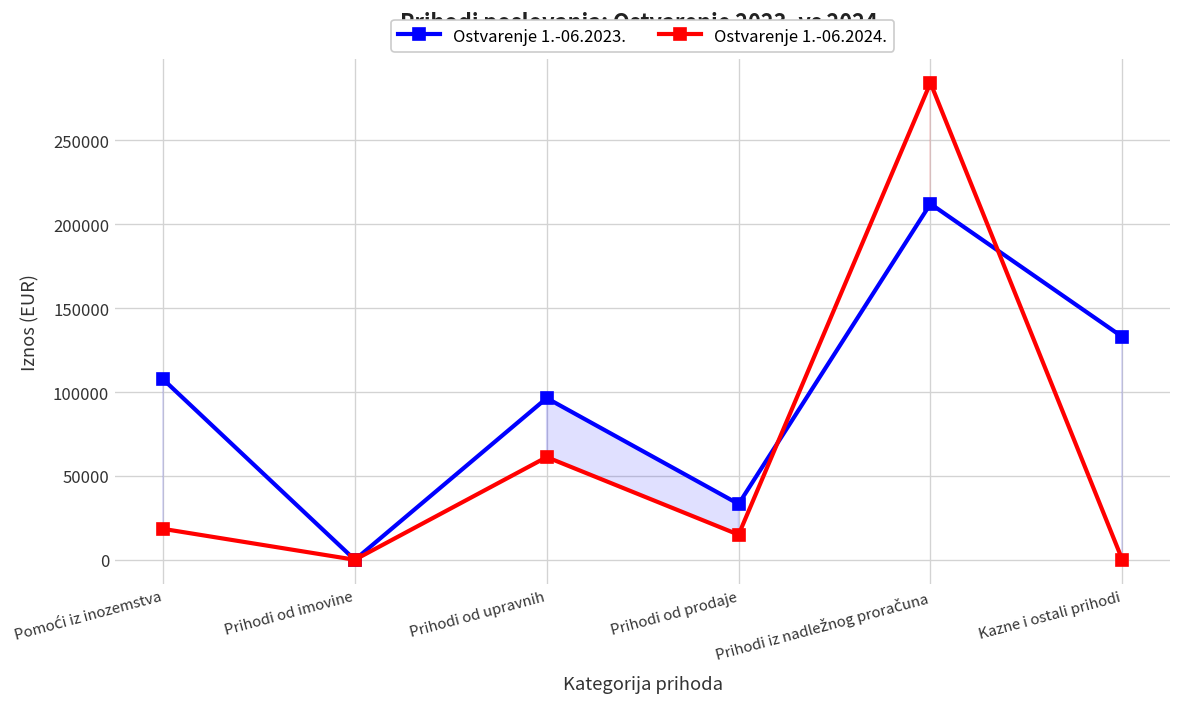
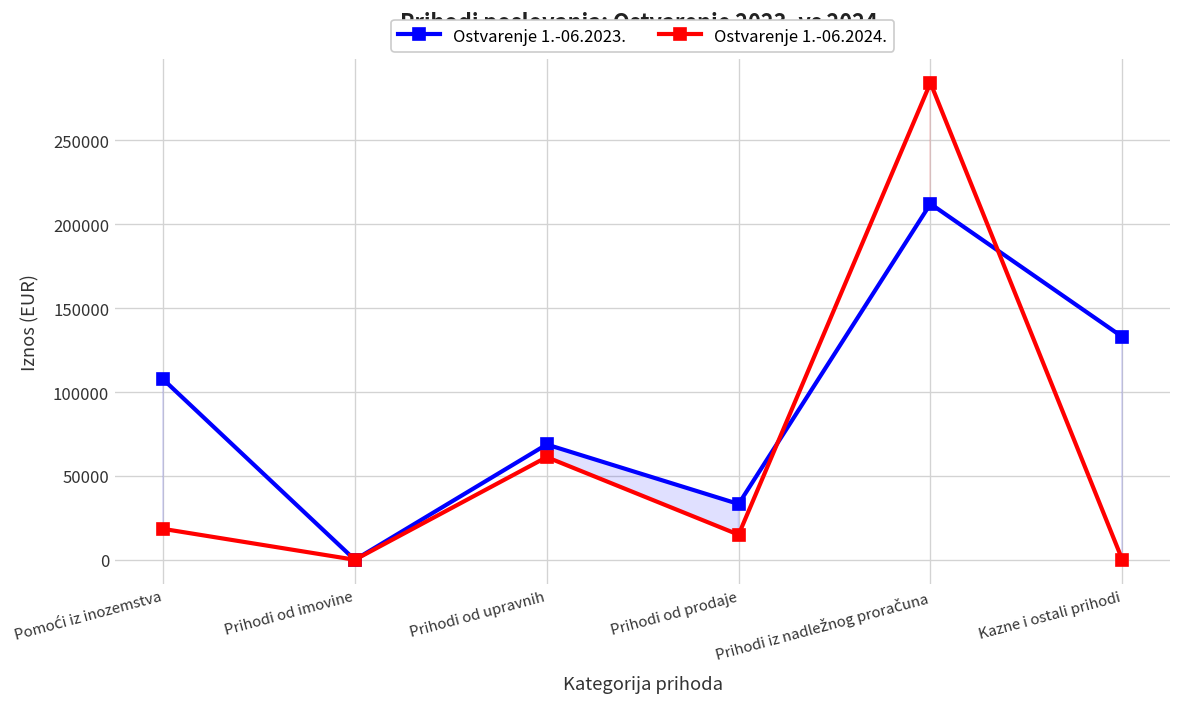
Ostvarenje 1.-06.2023., Prihodi od upravnih: 96000 -> 69000
